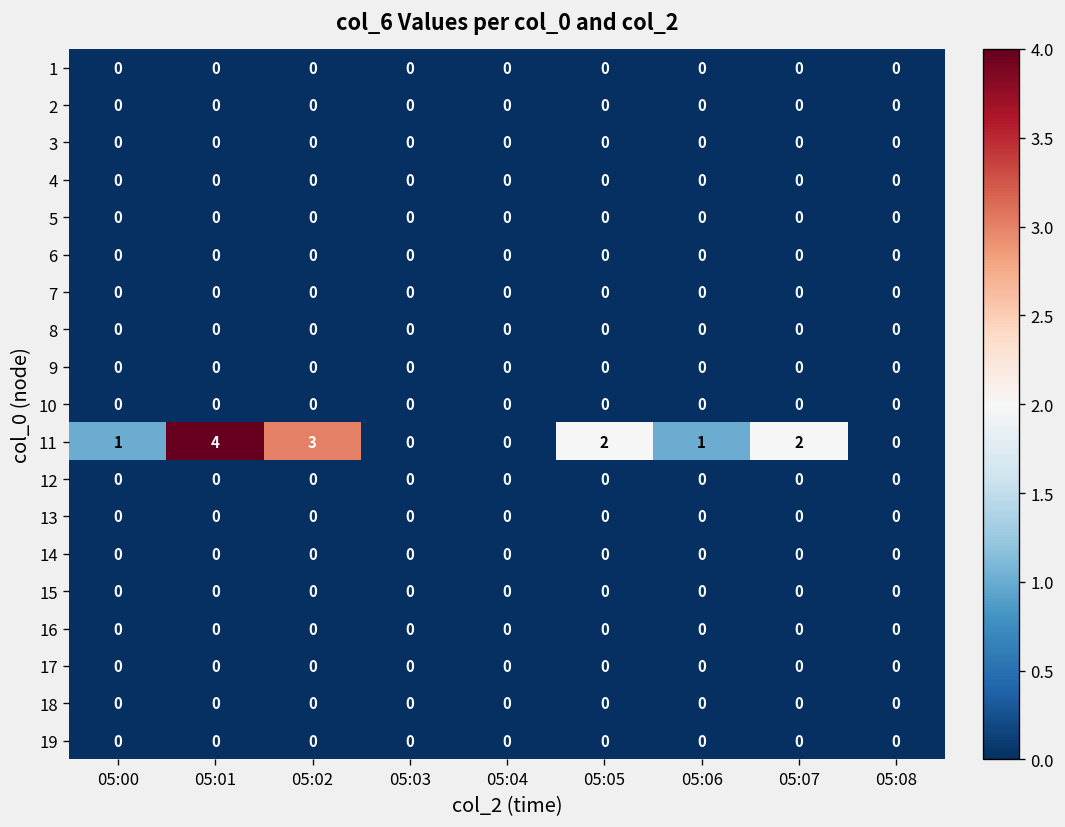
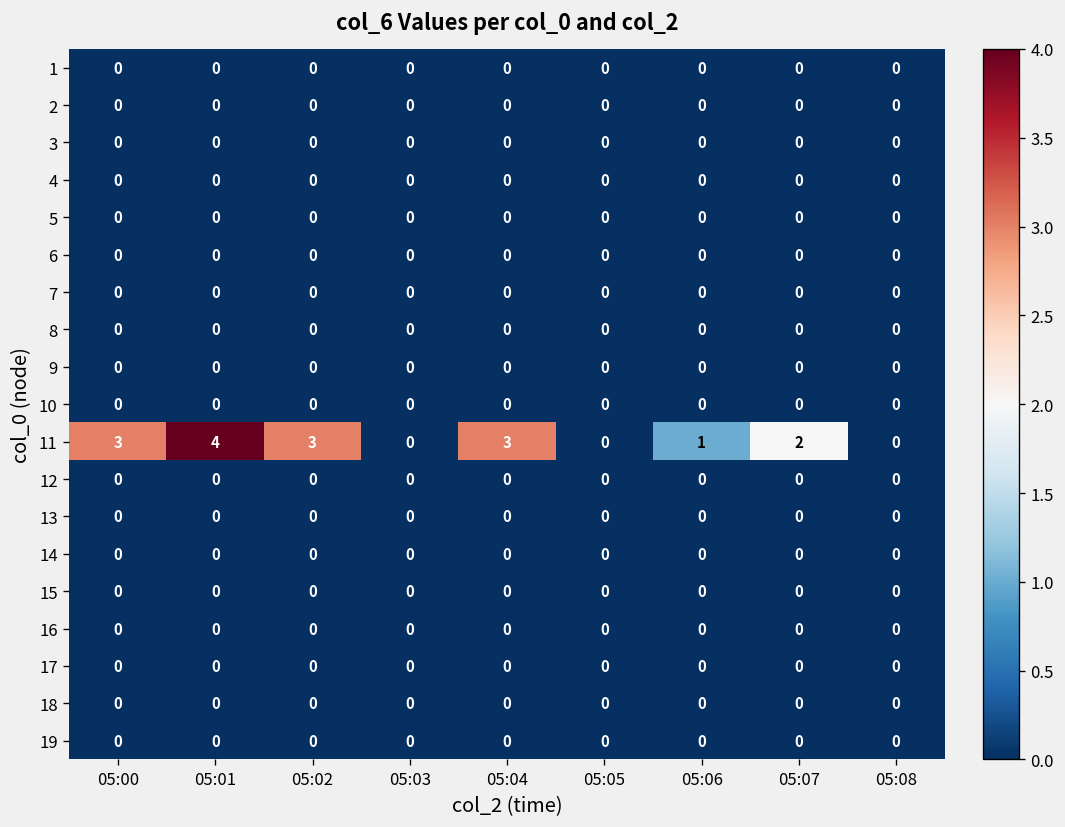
11, 05:00: 1 -> 3
11, 05:04: 0 -> 3
11, 05:05: 2 -> 0
